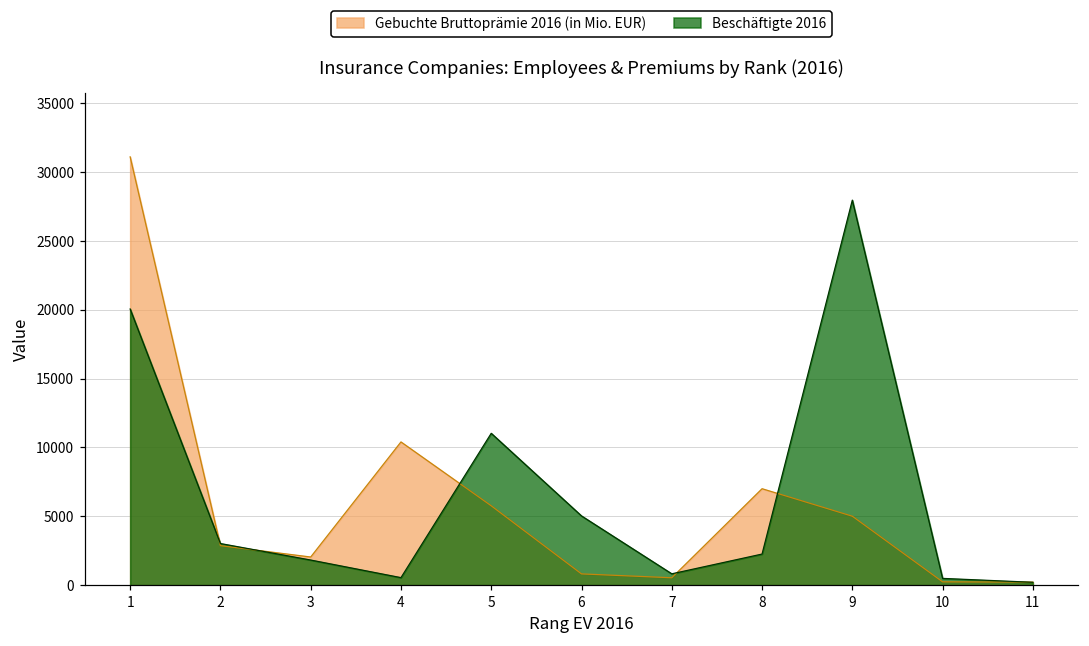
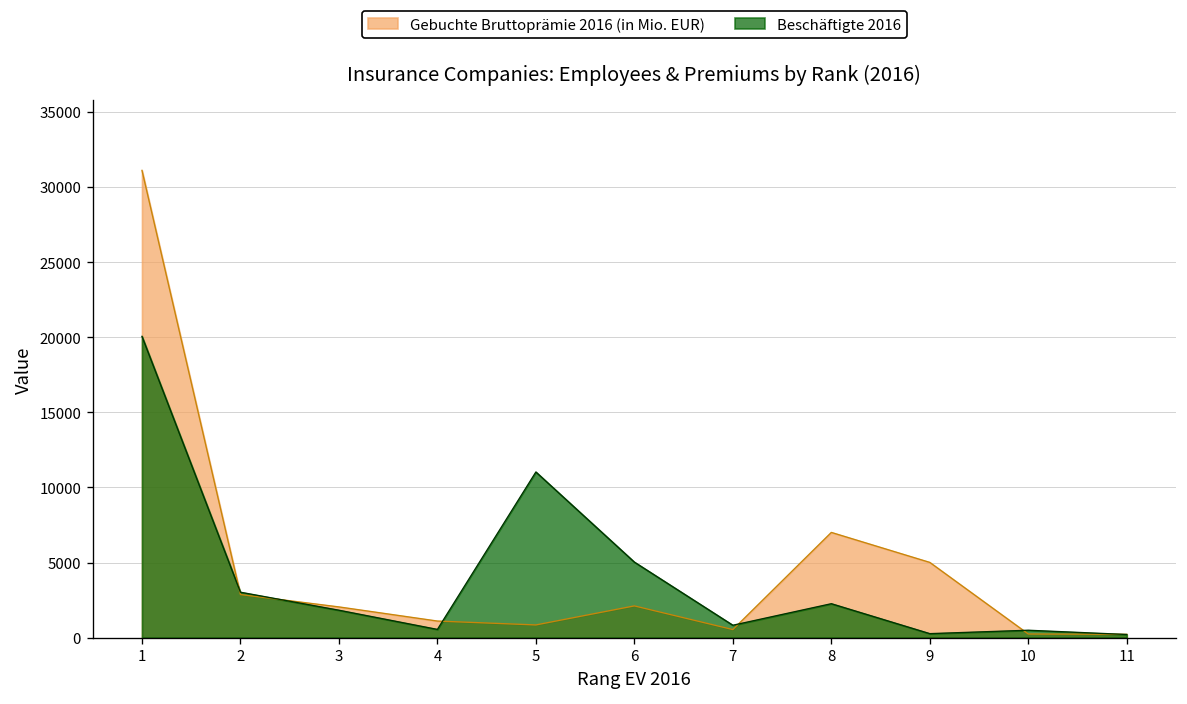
Gebuchte Bruttoprämie 2016 (in Mio. EUR), 4: 10400 -> 1100
Gebuchte Bruttoprämie 2016 (in Mio. EUR), 5: 5800 -> 800
Gebuchte Bruttoprämie 2016 (in Mio. EUR), 6: 800 -> 2100
Beschäftigte 2016, 9: 28000 -> 300
